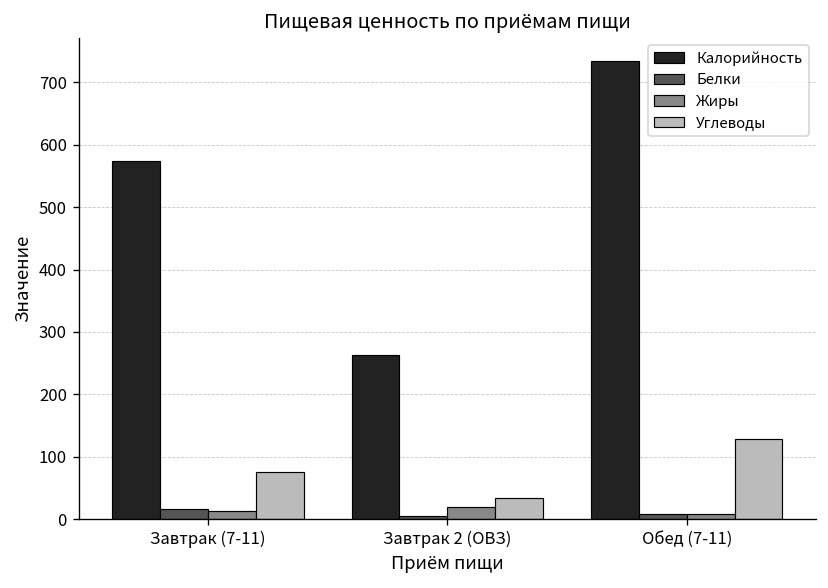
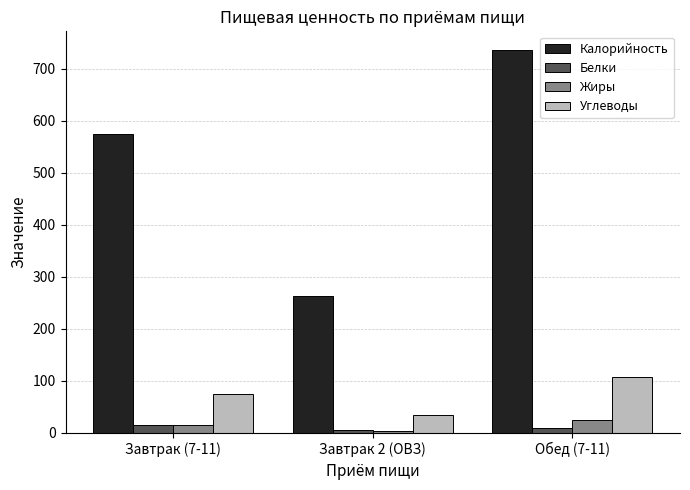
Жиры, Завтрак 2 (ОВЗ): 20 -> 0
Жиры, Обед (7-11): 10 -> 20
Углеводы, Обед (7-11): 130 -> 110
